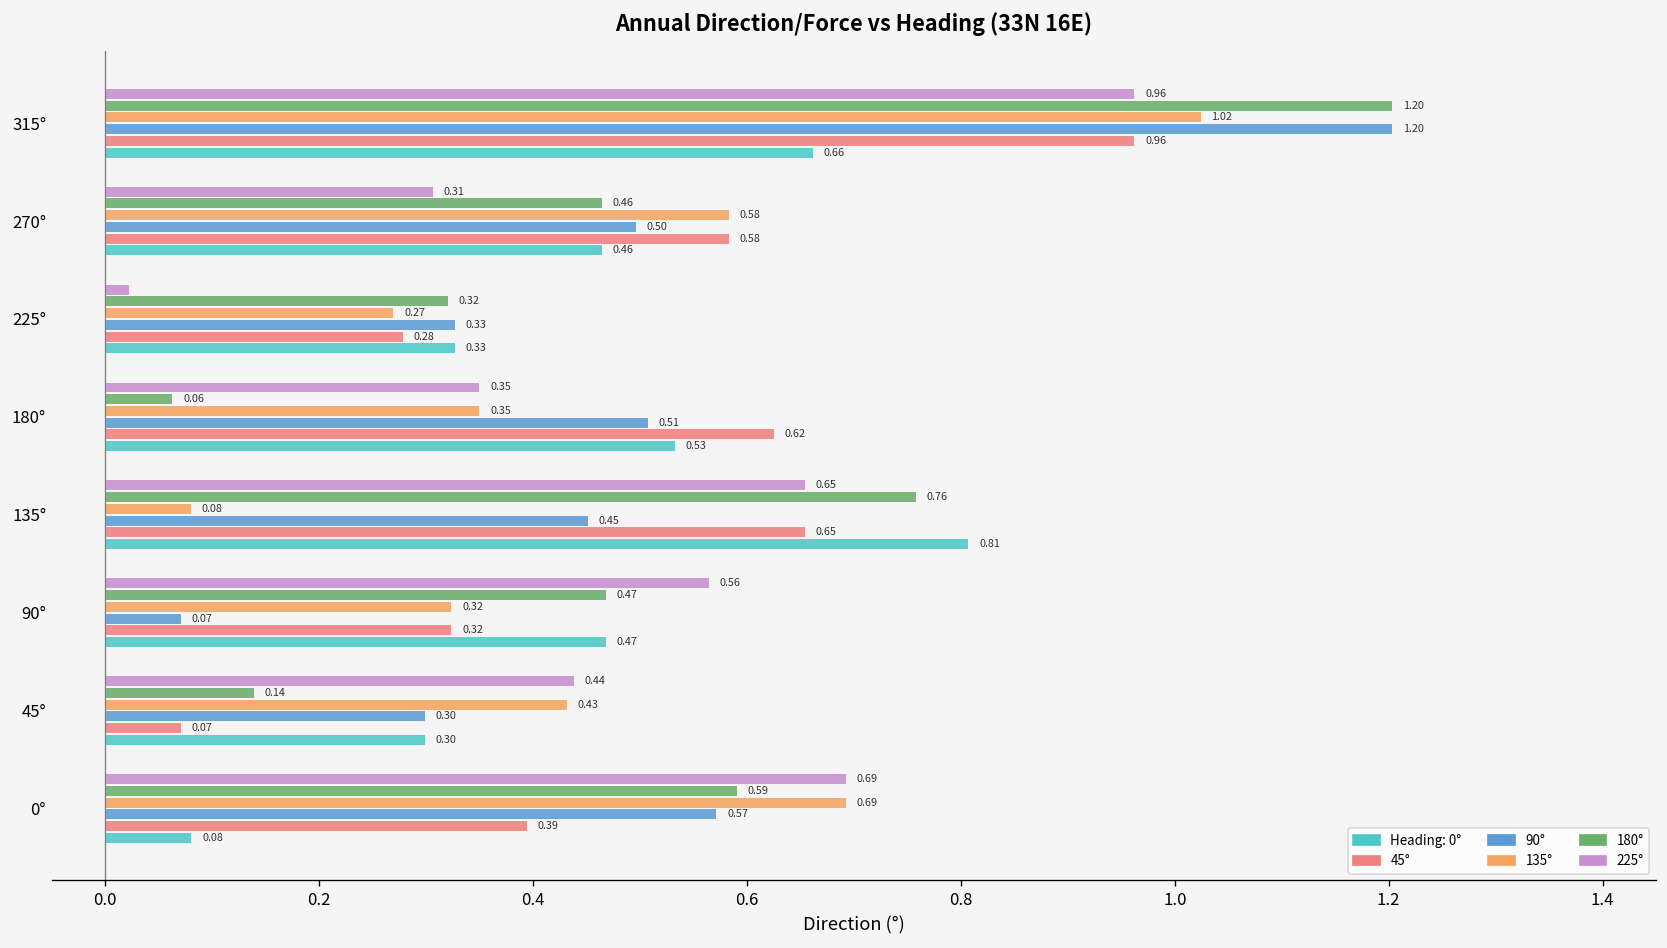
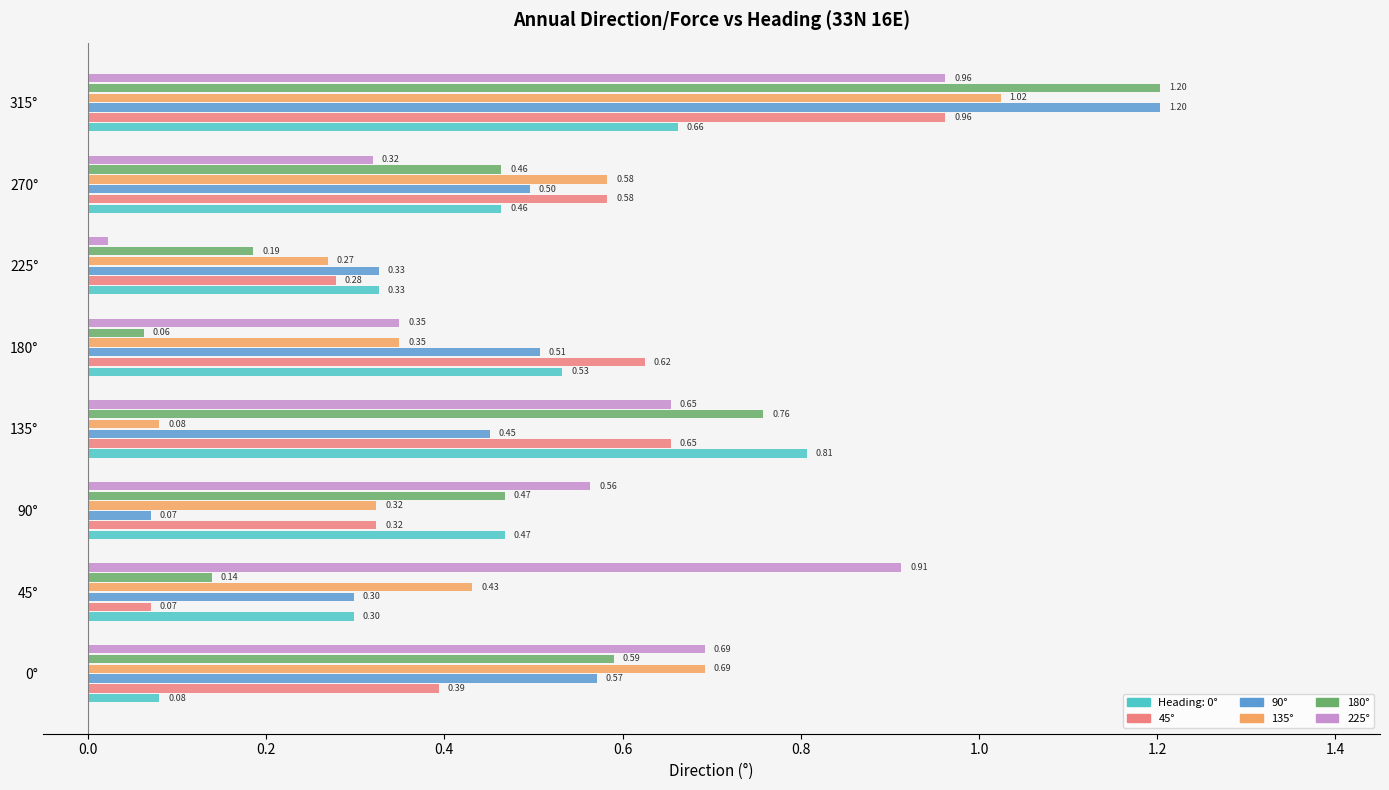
225°, 270°: 0.31 -> 0.32
180°, 225°: 0.32 -> 0.19
225°, 45°: 0.44 -> 0.91
